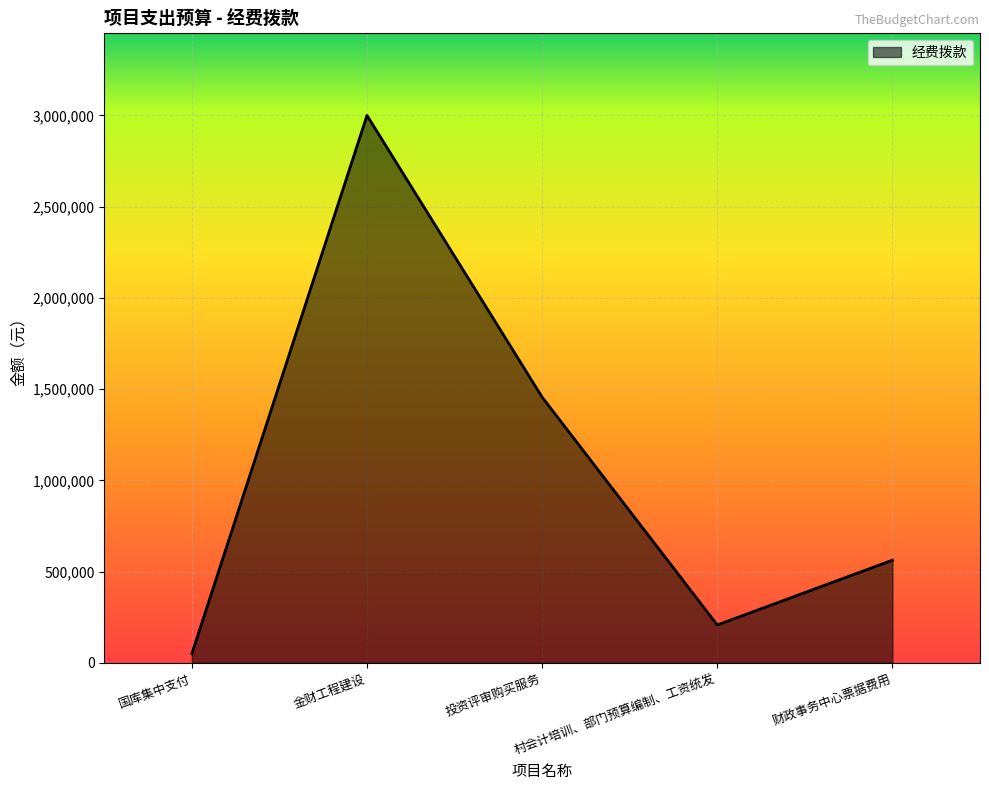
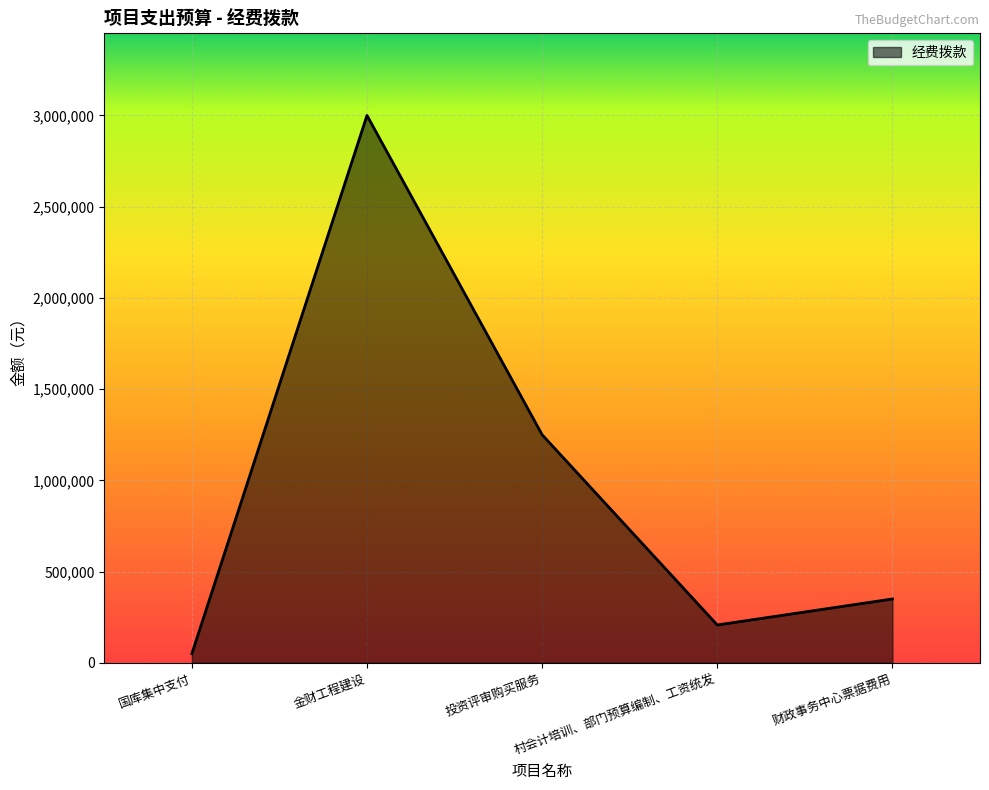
投资评审购买服务: 1,460,000 -> 1,250,000
财政事务中心票据费用: 560,000 -> 350,000
